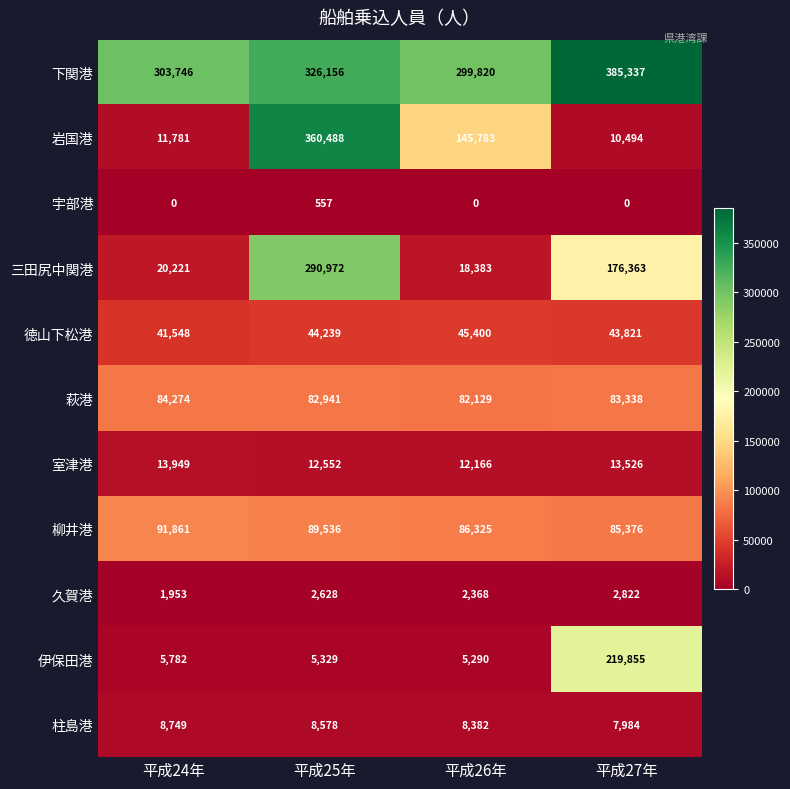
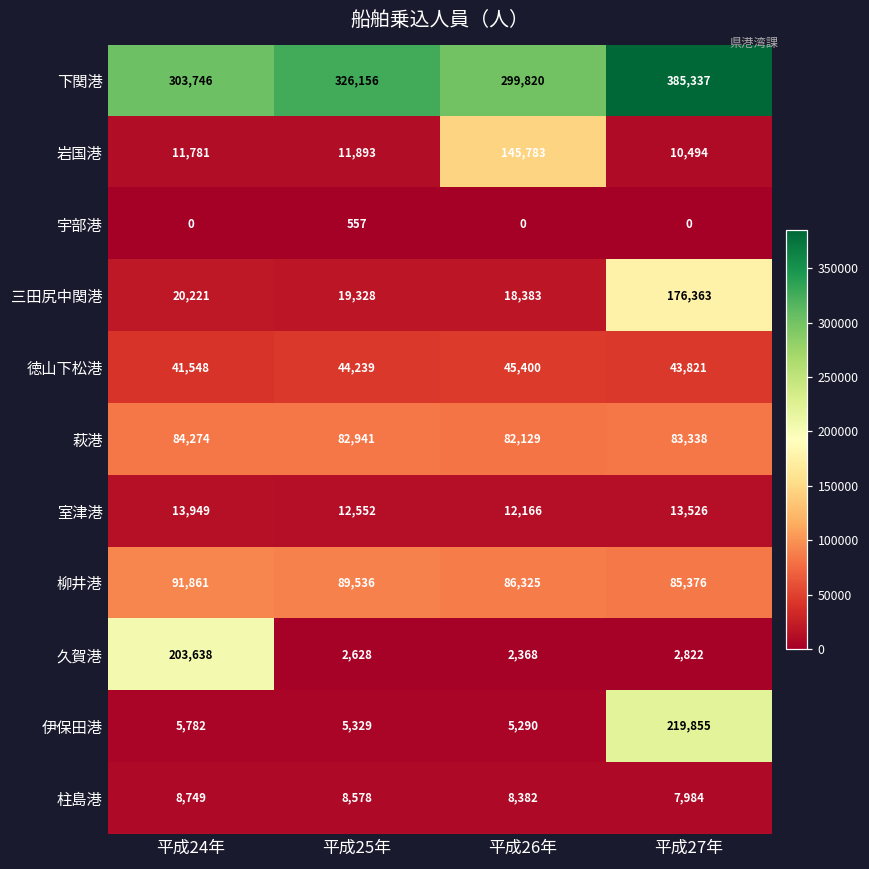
岩国港, 平成25年: 360,488 -> 11,893
三田尻中関港, 平成25年: 290,972 -> 19,328
久賀港, 平成24年: 1,953 -> 203,638
